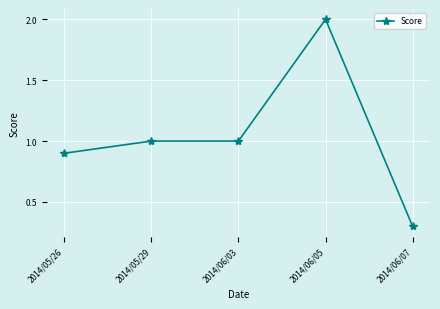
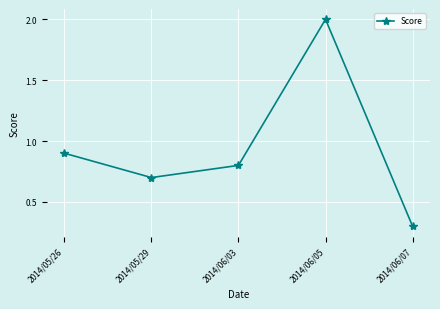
2014/05/29: 1.0 -> 0.7
2014/06/03: 1.0 -> 0.8
